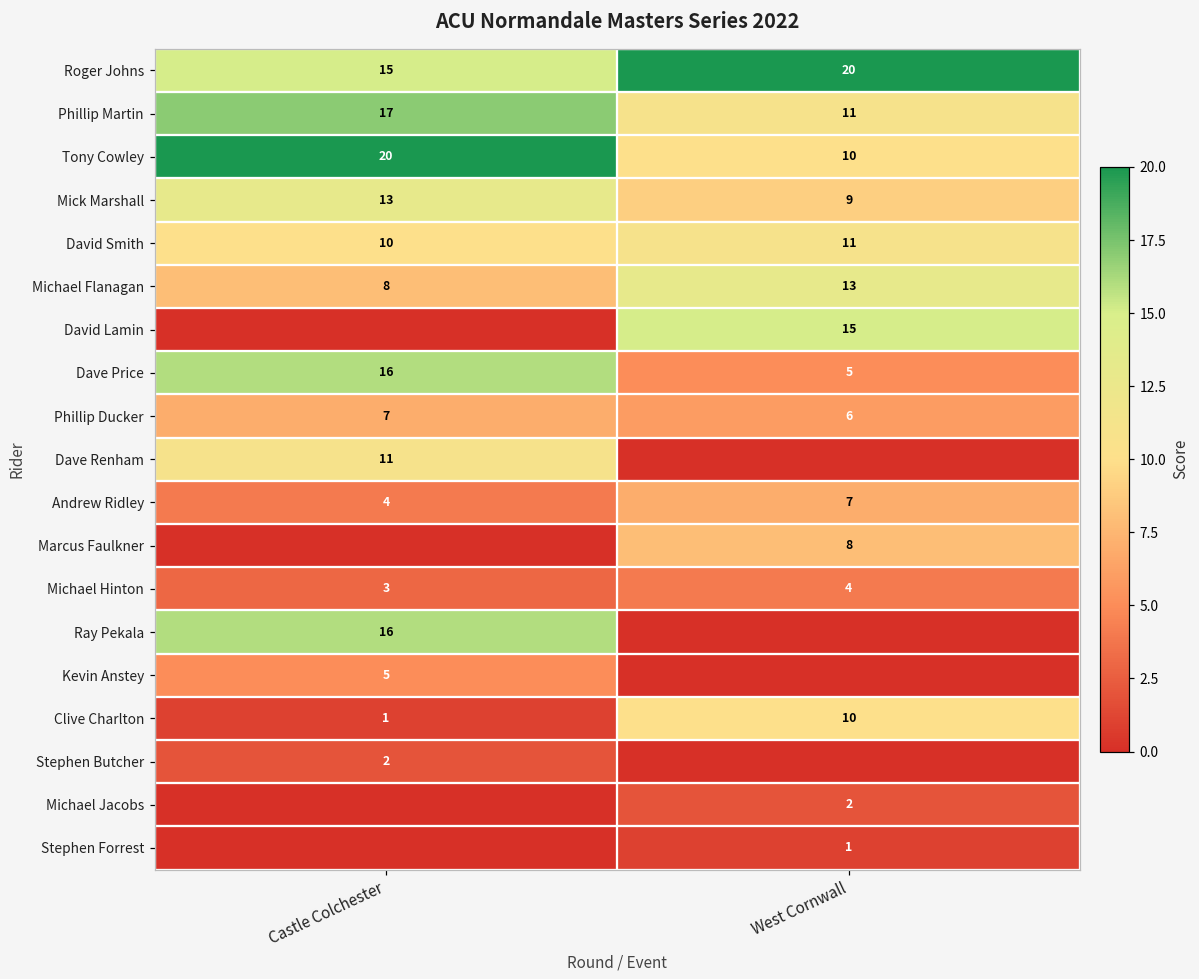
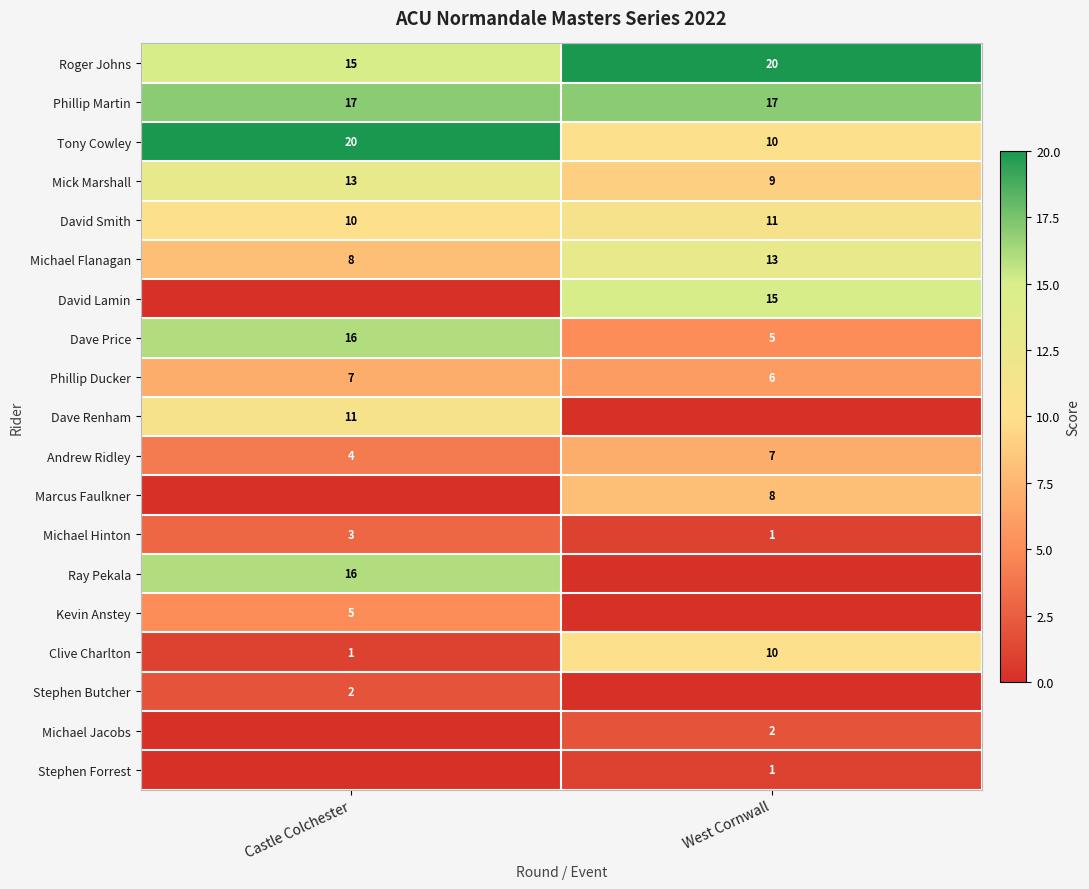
Phillip Martin, West Cornwall: 11 -> 17
Michael Hinton, West Cornwall: 4 -> 1
